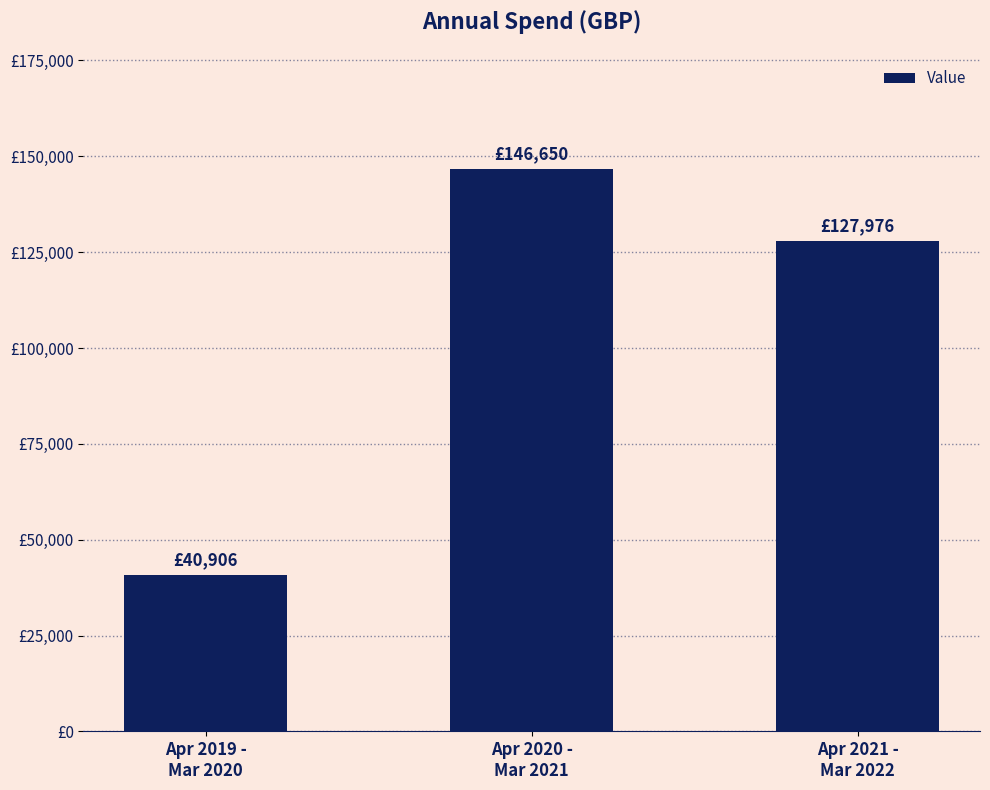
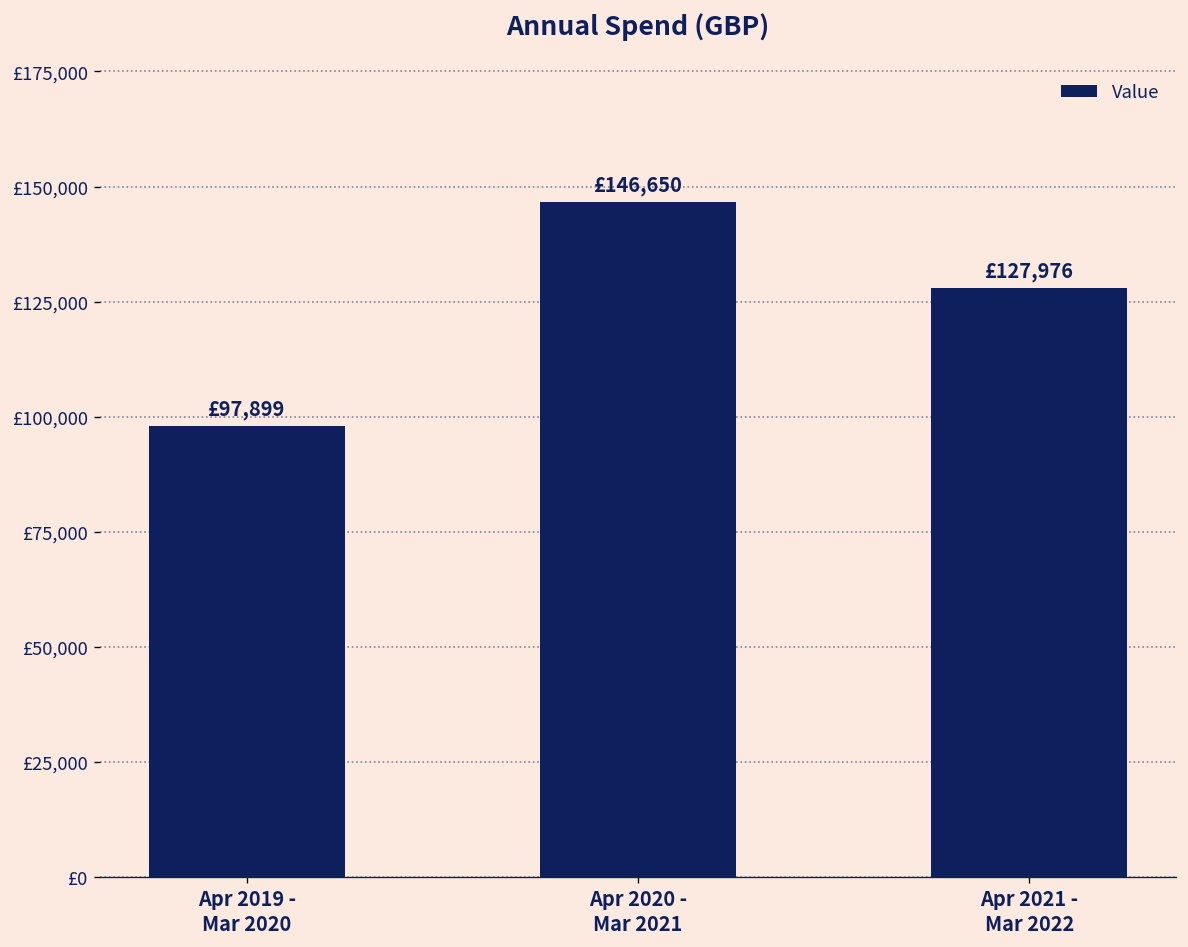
Apr 2019 - Mar 2020: £40,906 -> £97,899
